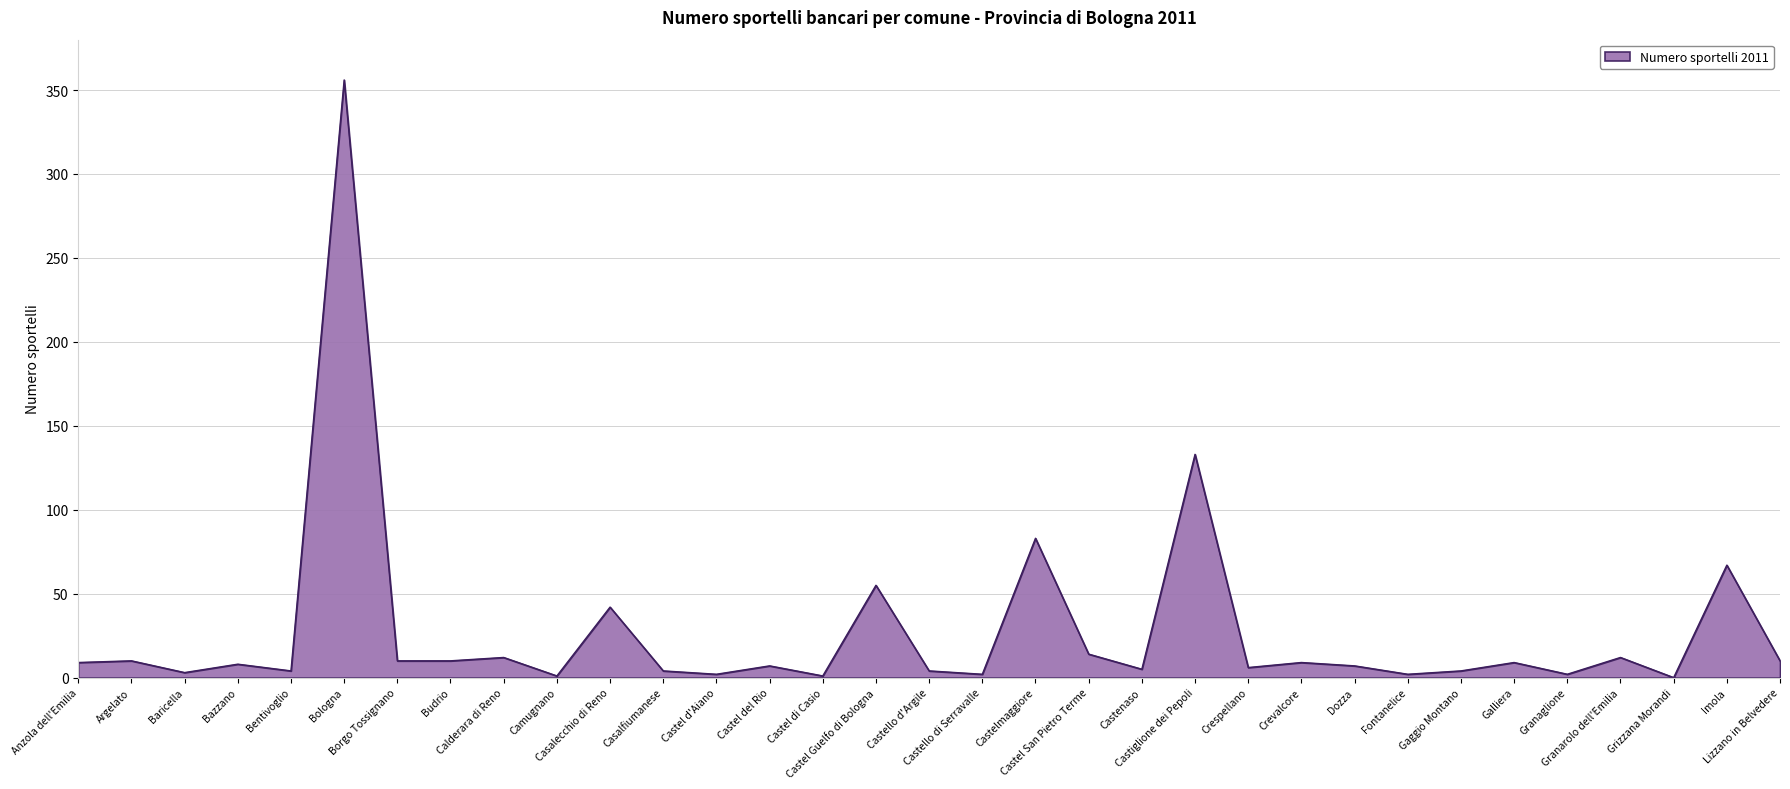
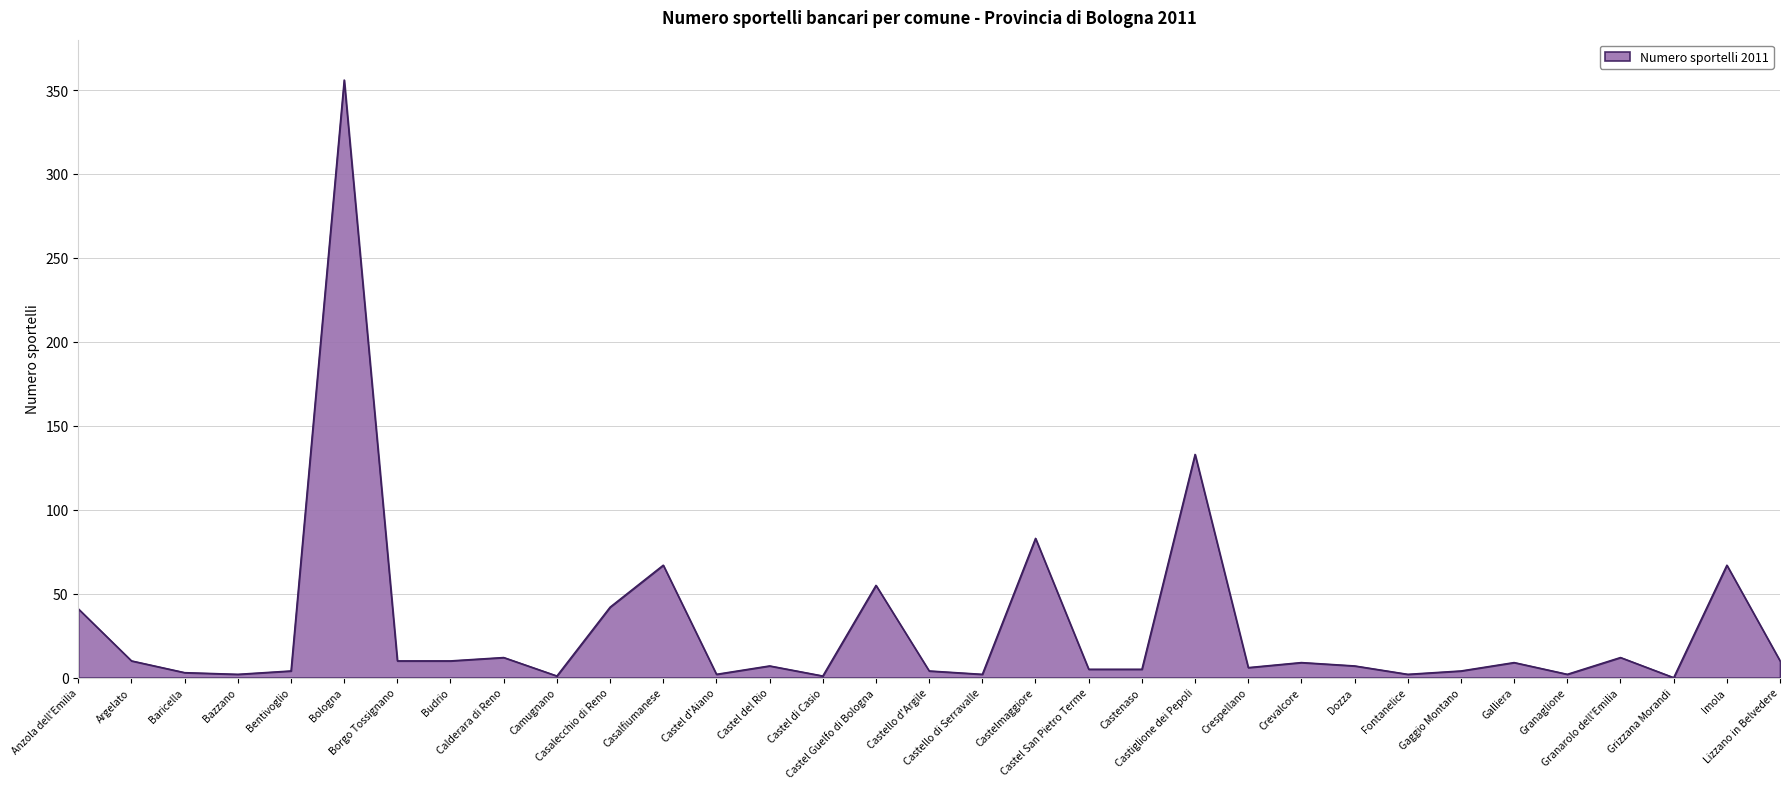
Anzola dell'Emilia: 9 -> 41
Bazzano: 8 -> 2
Casalfiumanese: 4 -> 67
Castel San Pietro Terme: 14 -> 5
